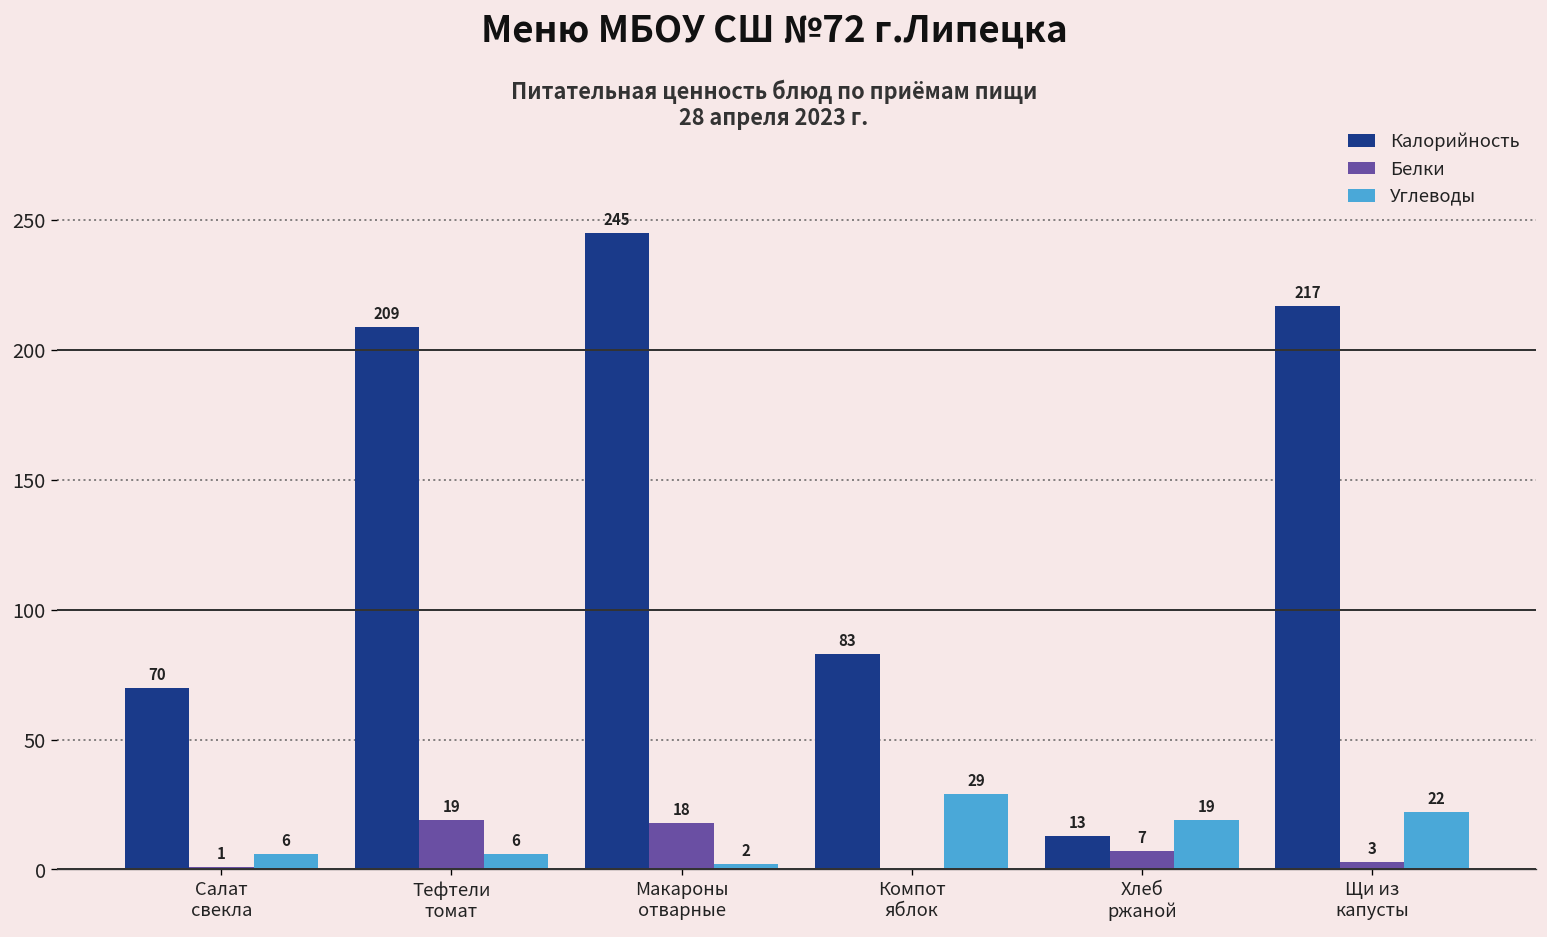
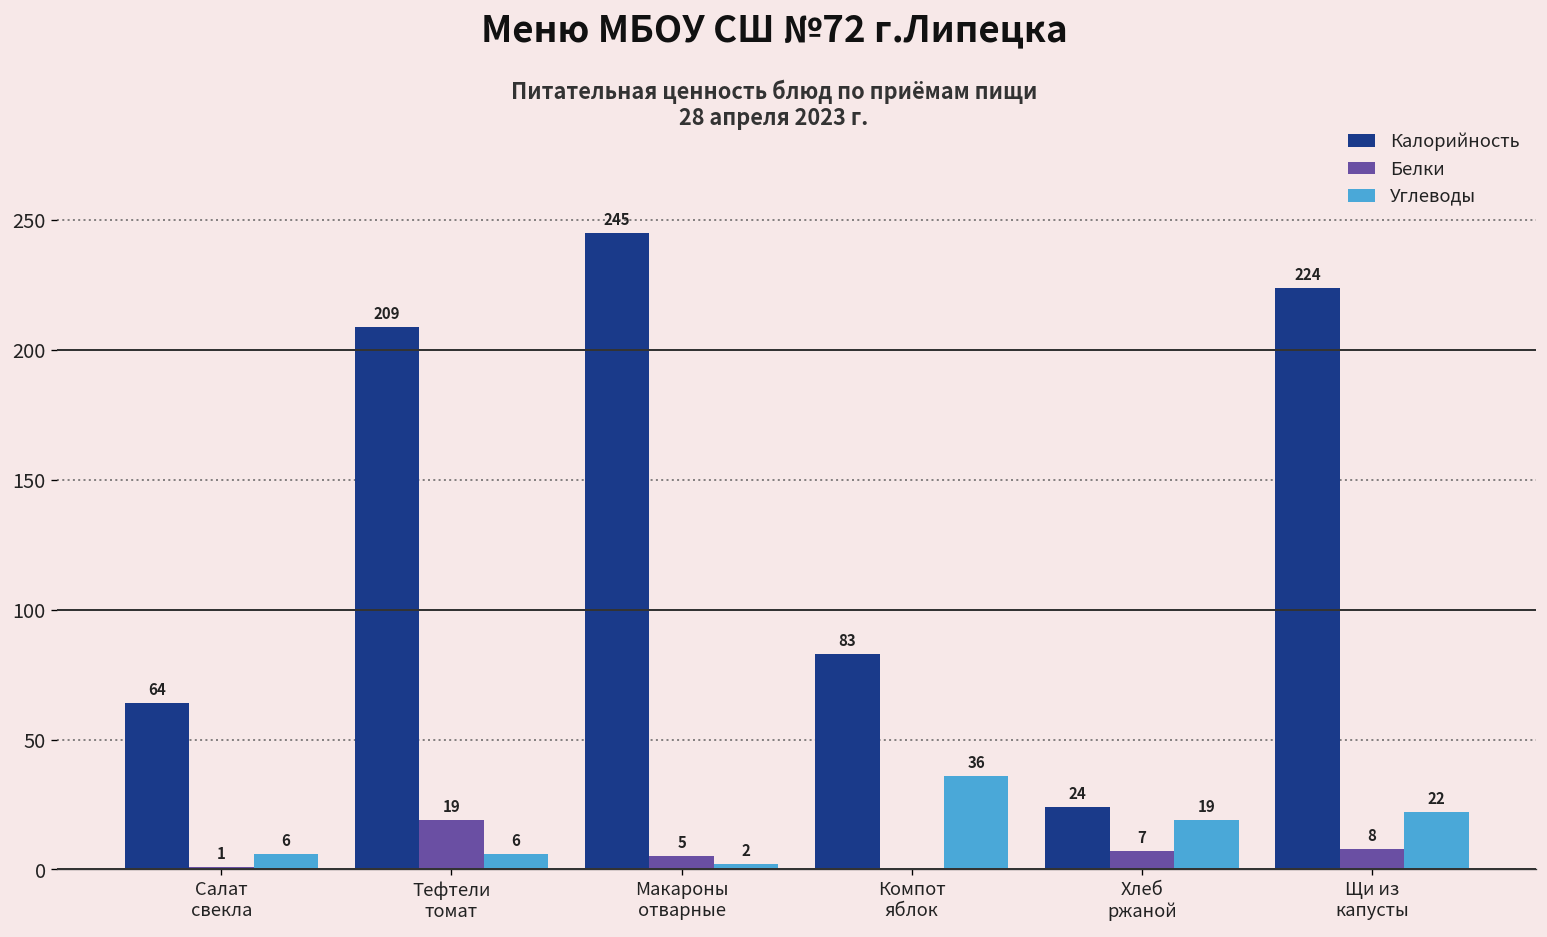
Калорийность, Салат свекла: 70 -> 64
Белки, Макароны отварные: 18 -> 5
Углеводы, Компот яблок: 29 -> 36
Калорийность, Хлеб ржаной: 13 -> 24
Калорийность, Щи из капусты: 217 -> 224
Белки, Щи из капусты: 3 -> 8
